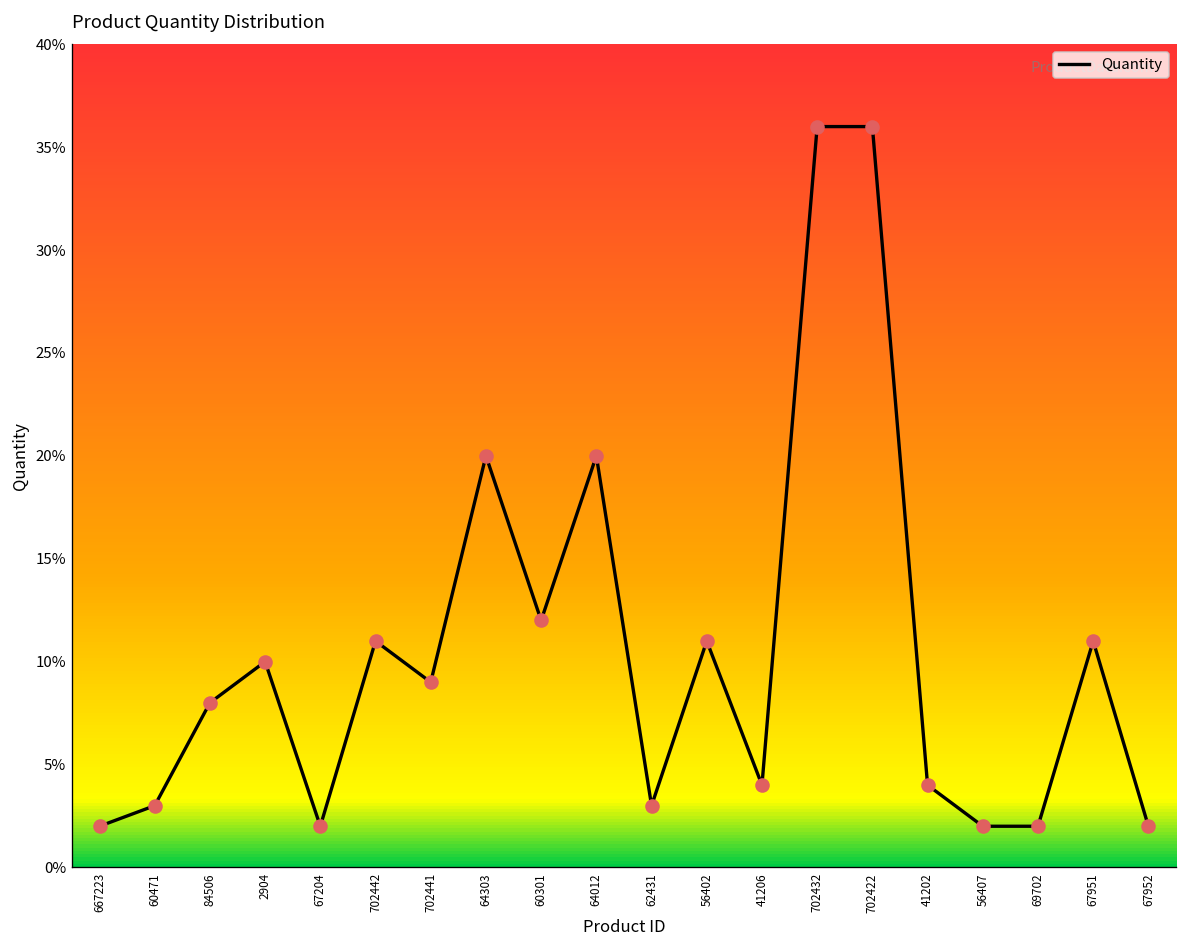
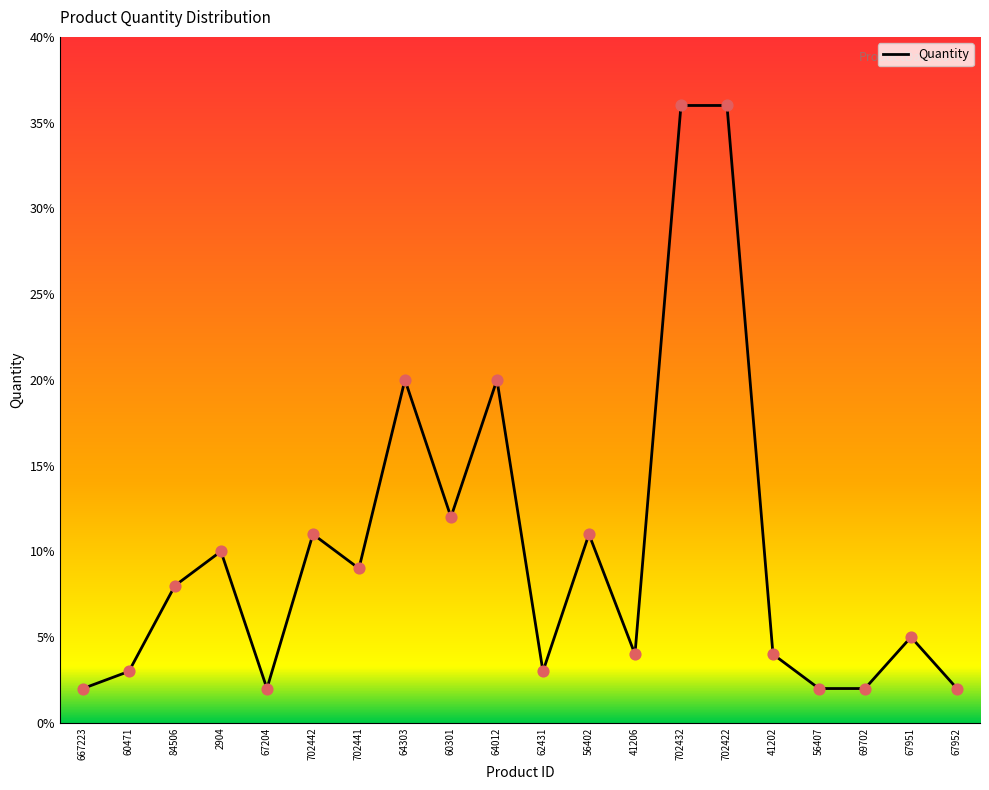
67951: 11% -> 5%
